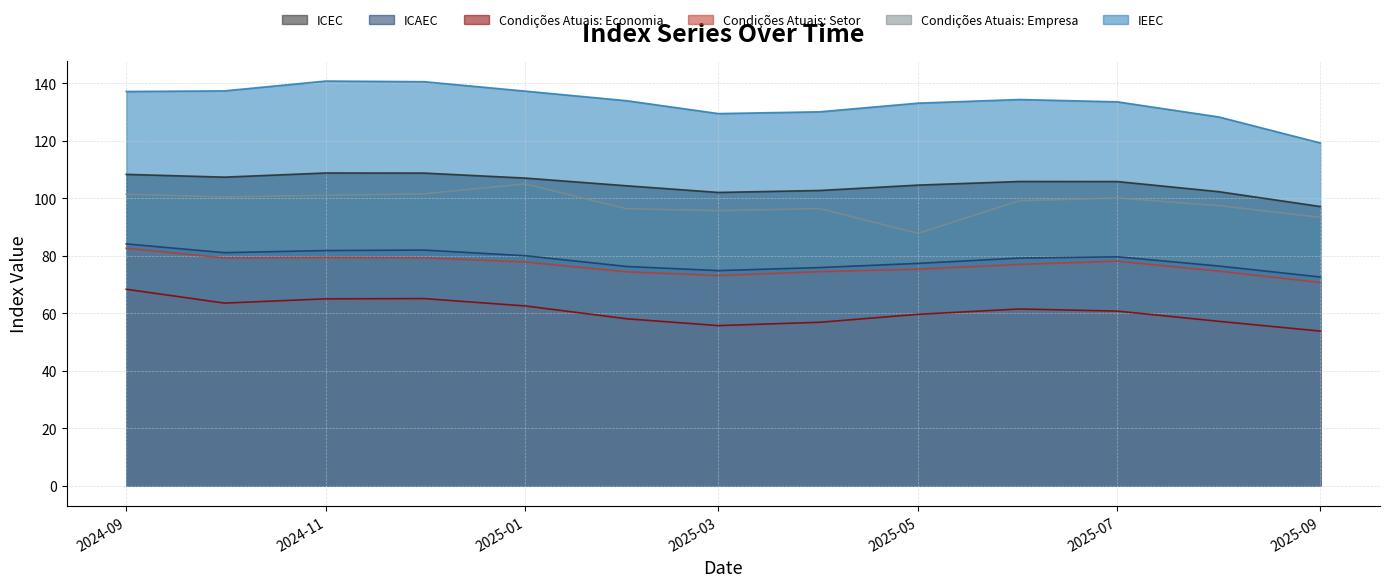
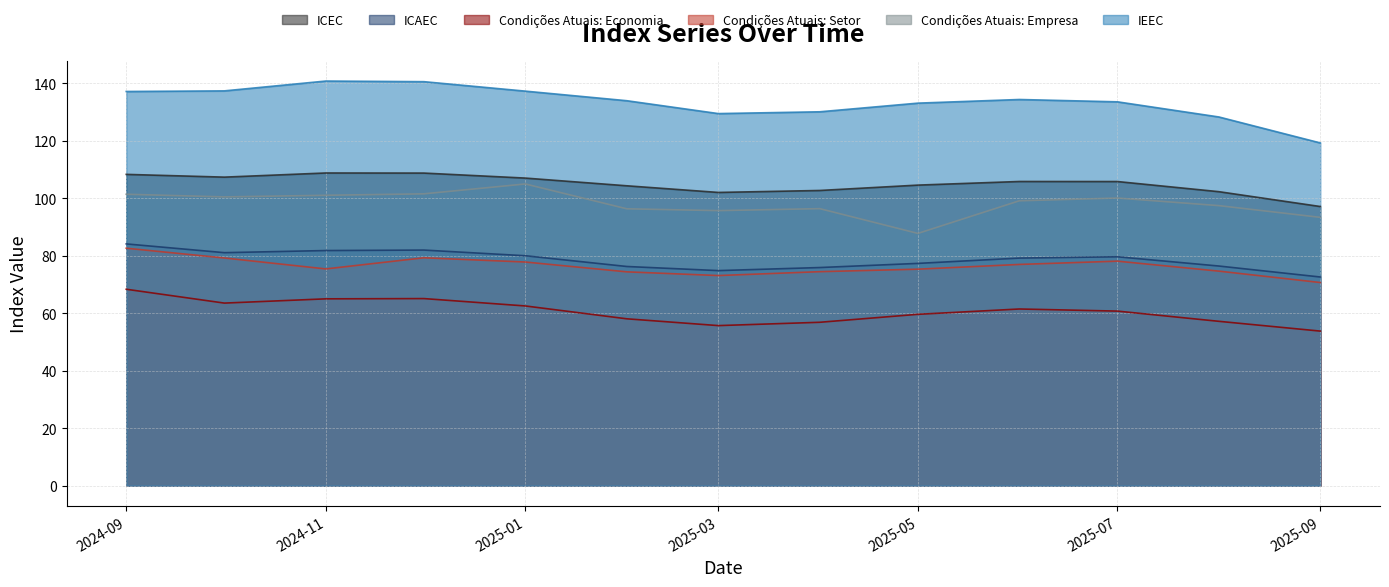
Condições Atuais: Setor, 2024-11: 79 -> 75
